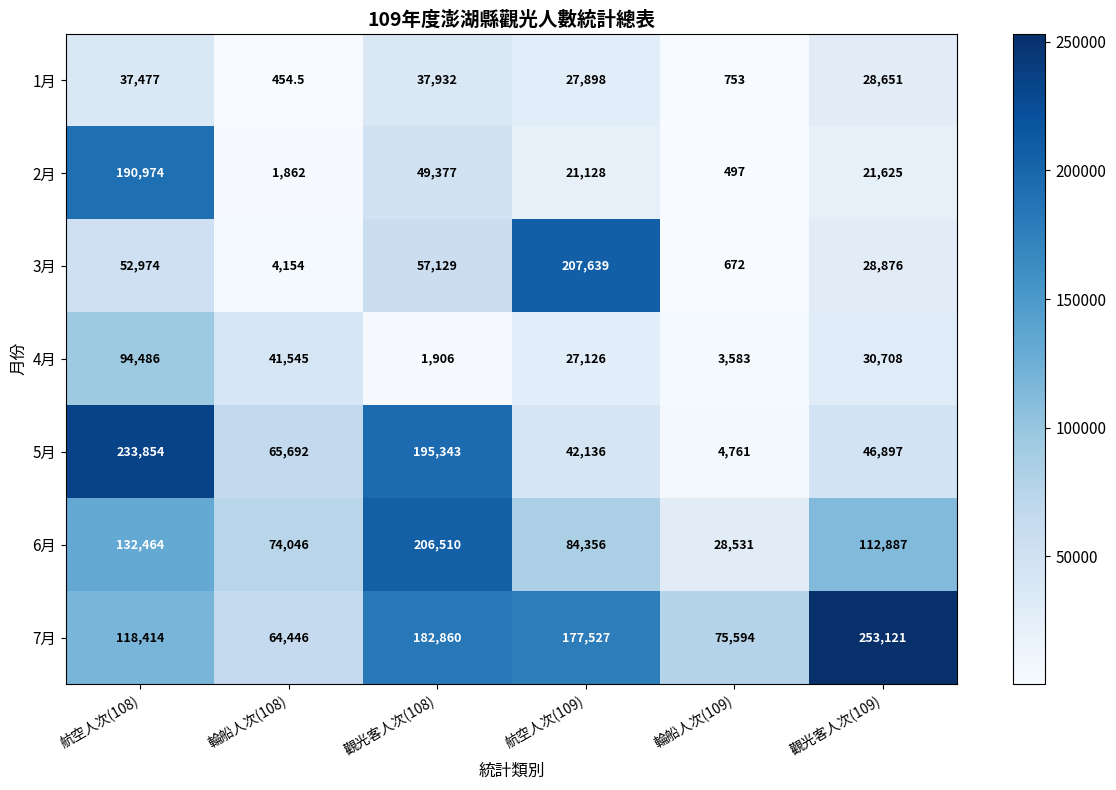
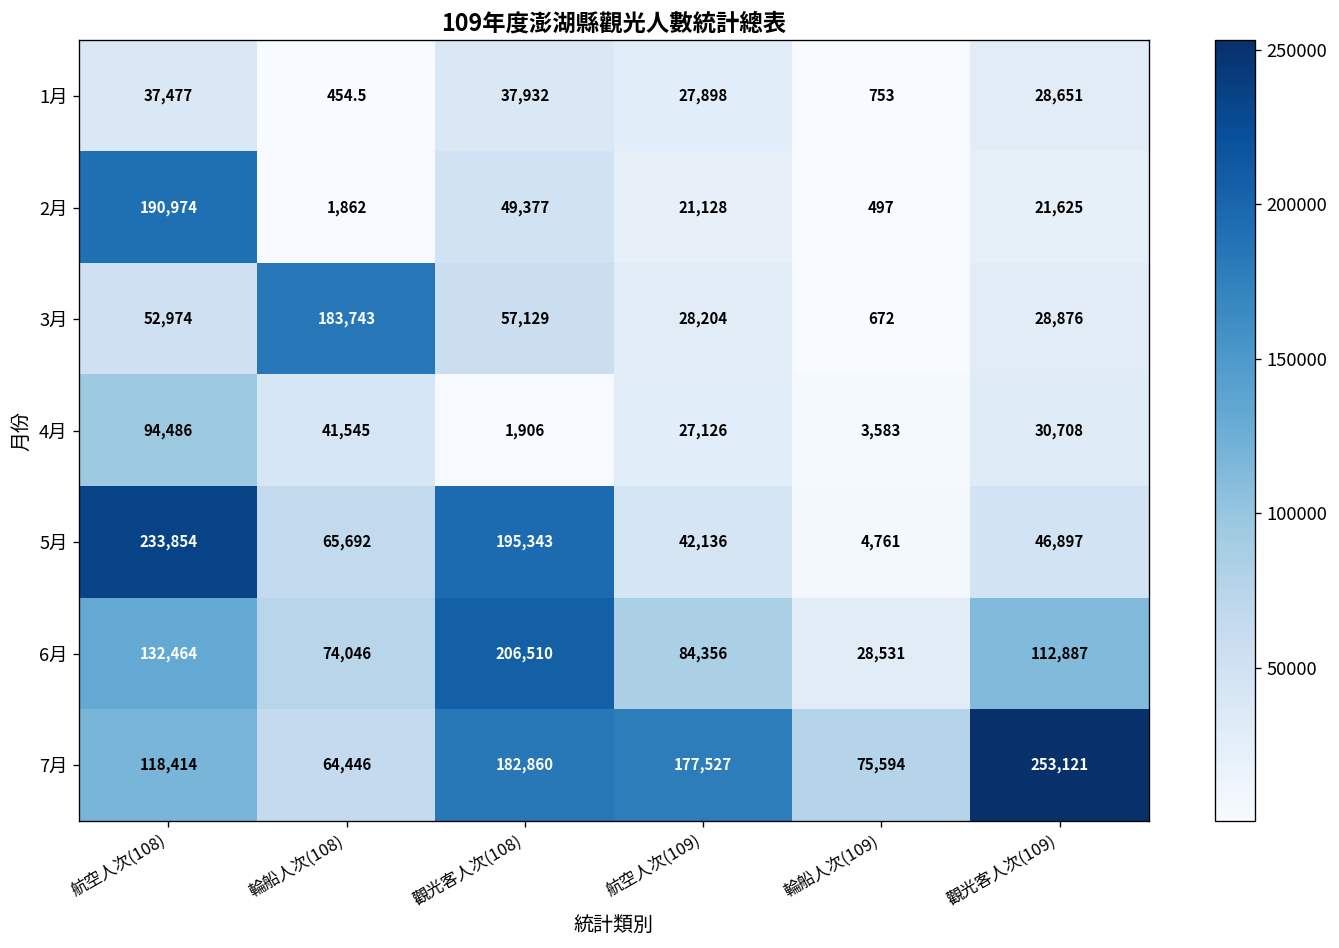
3月, 輪船人次(108): 4,154 -> 183,743
3月, 航空人次(109): 207,639 -> 28,204
